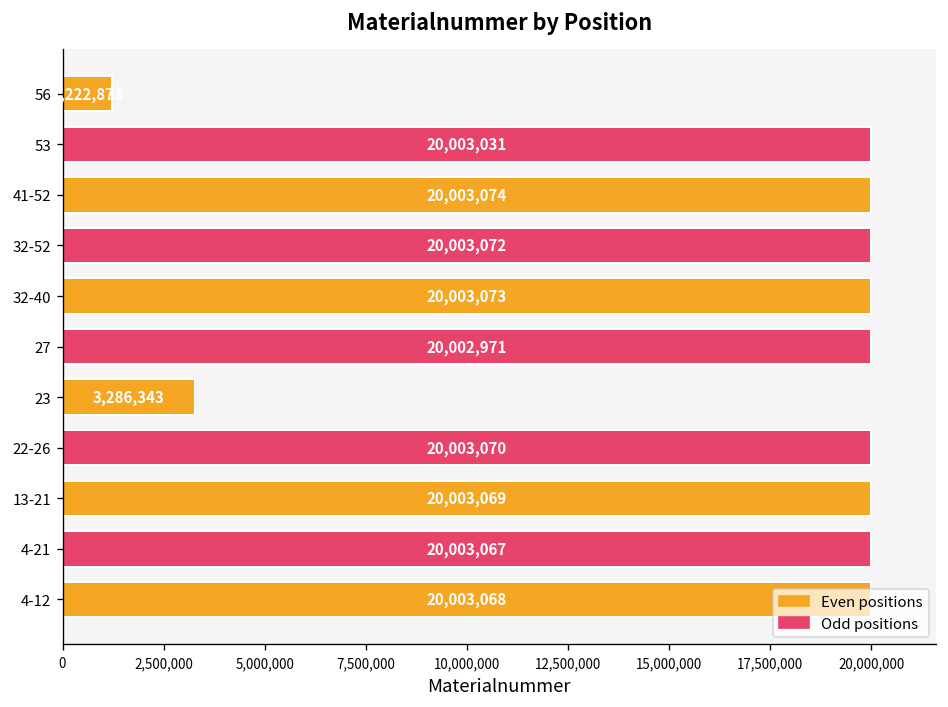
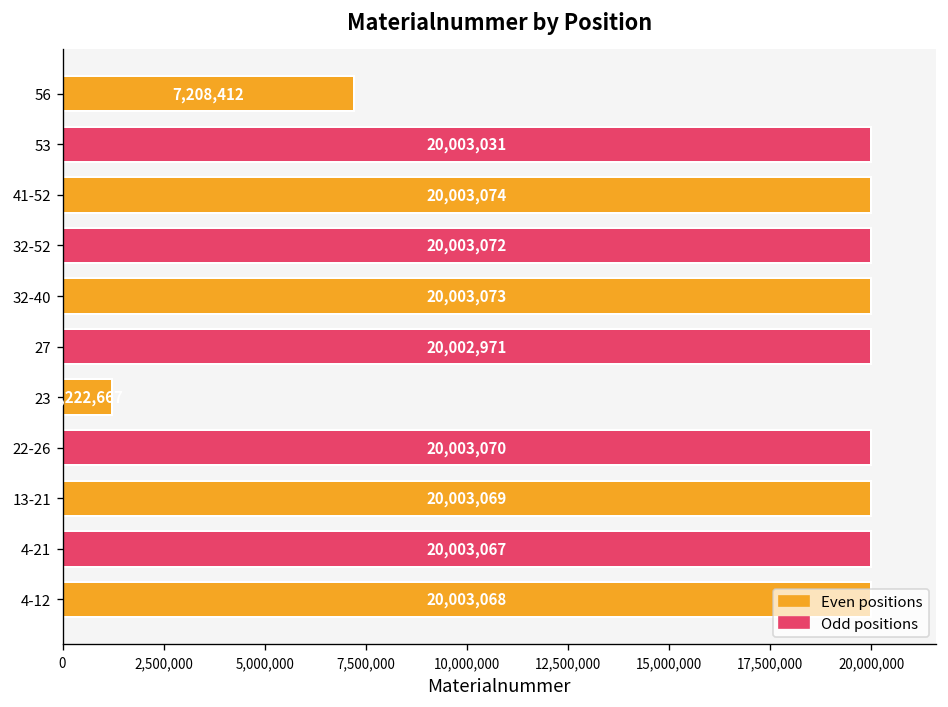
56: 1,222,873 -> 7,208,412
23: 3,286,343 -> 1,222,667
